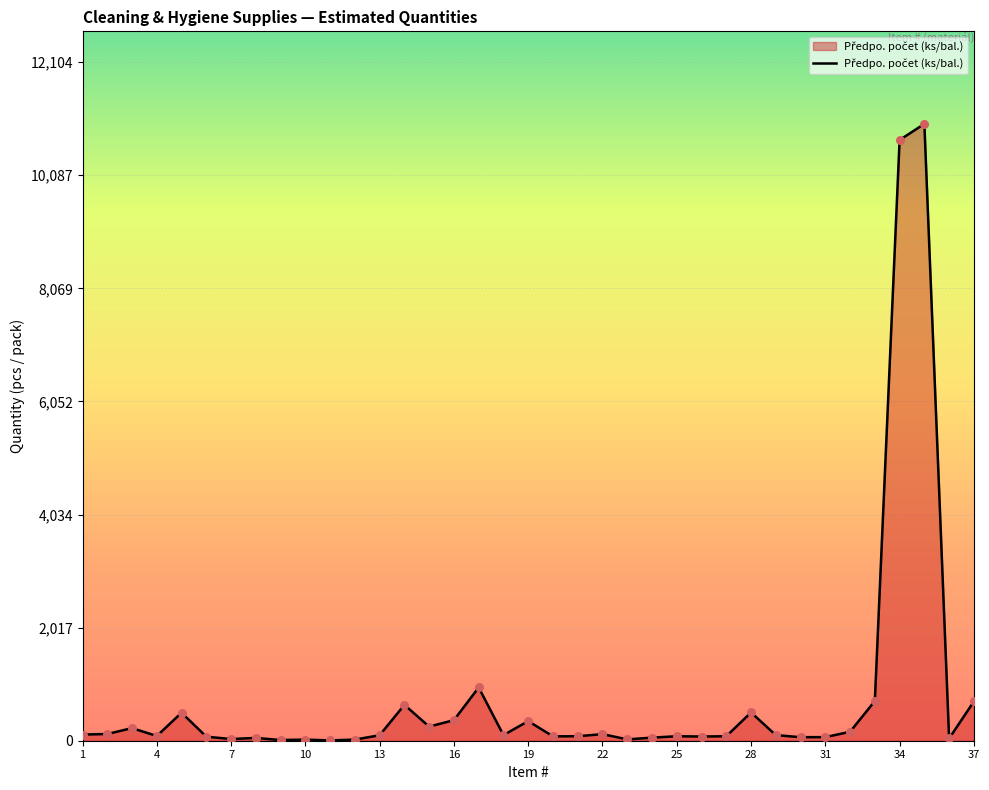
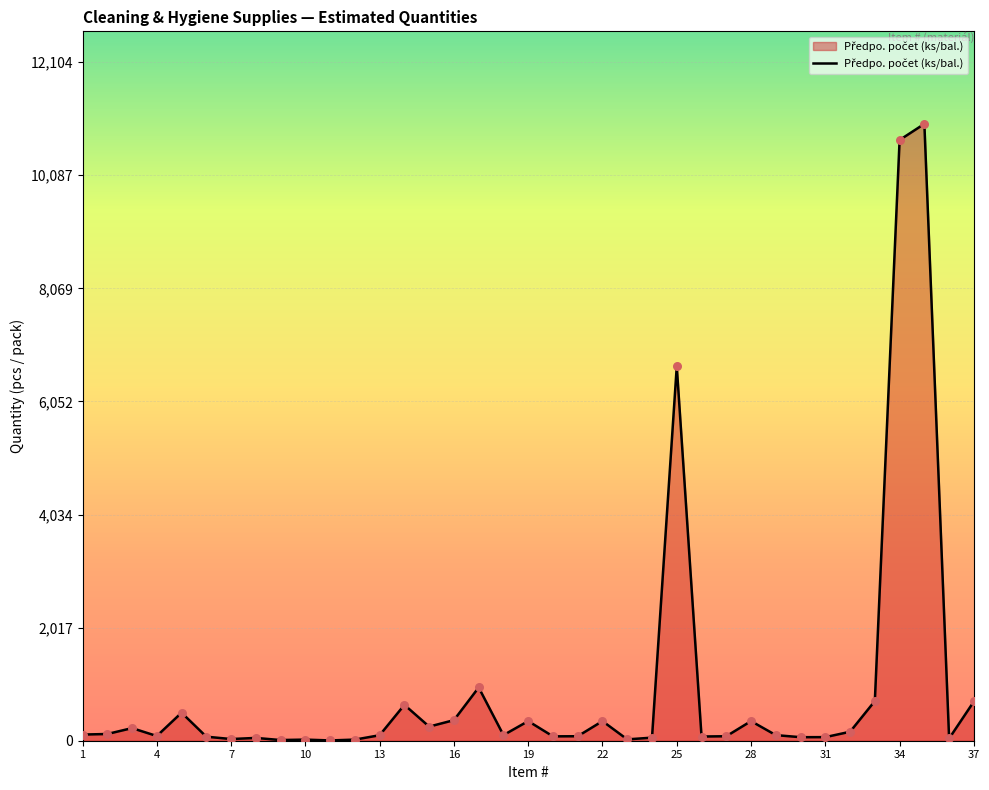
22: 100 -> 400
25: 100 -> 6,700
28: 500 -> 400
